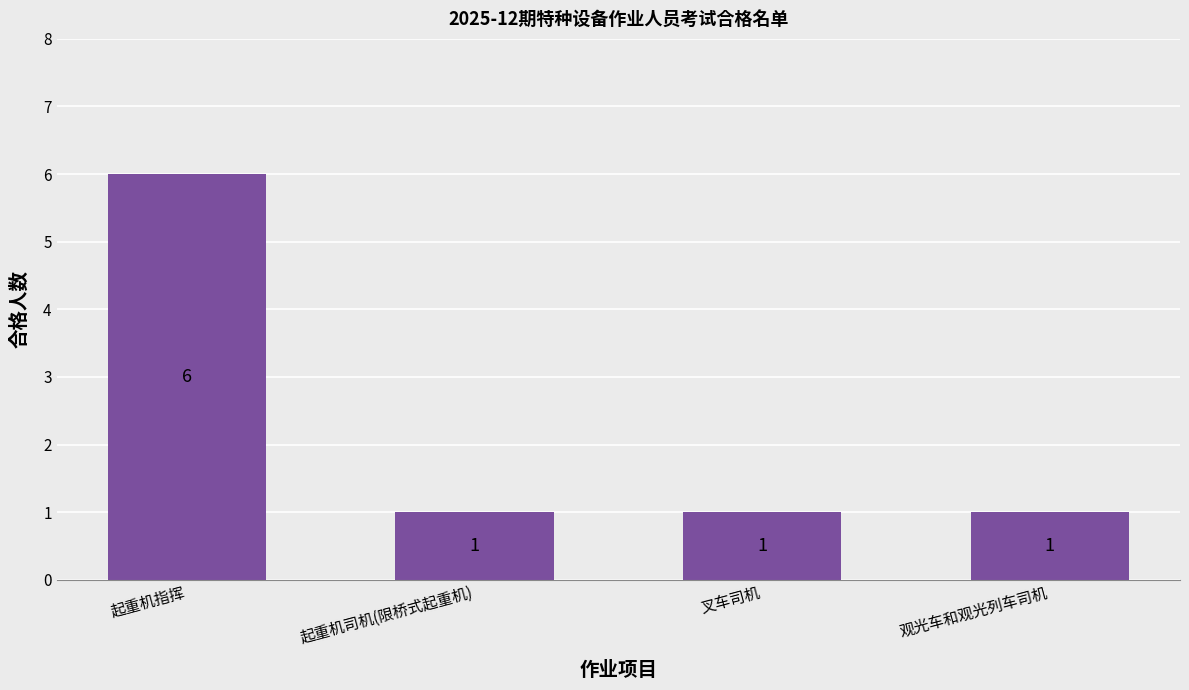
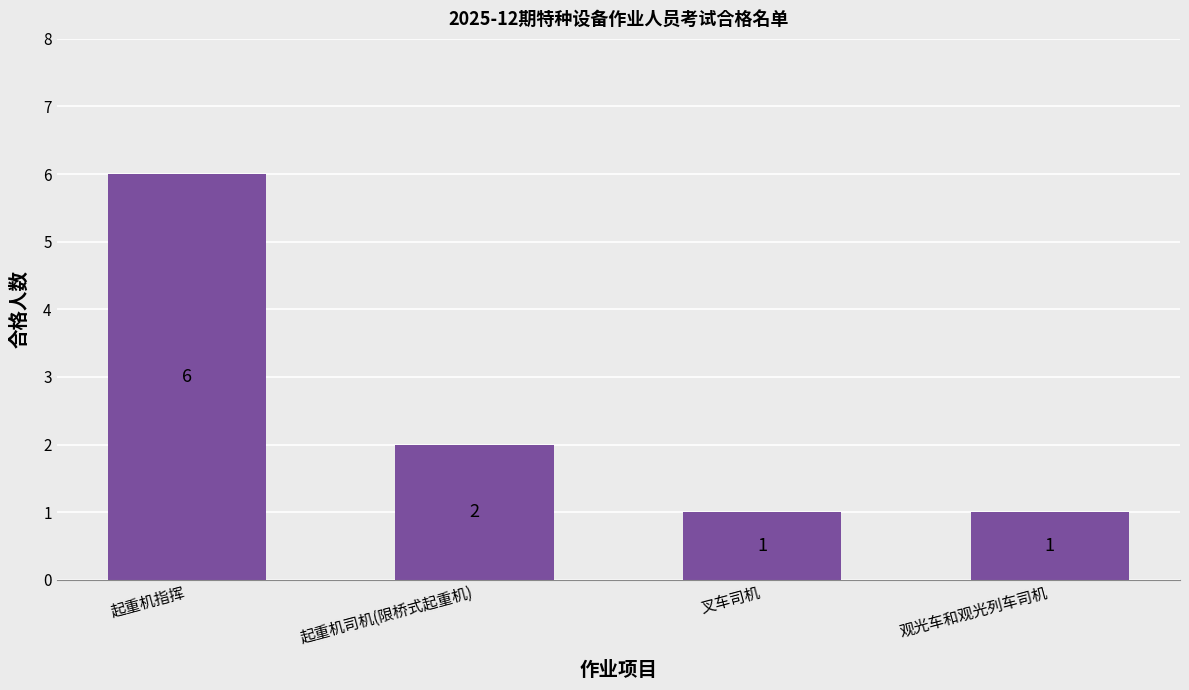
起重机司机(限桥式起重机): 1 -> 2
